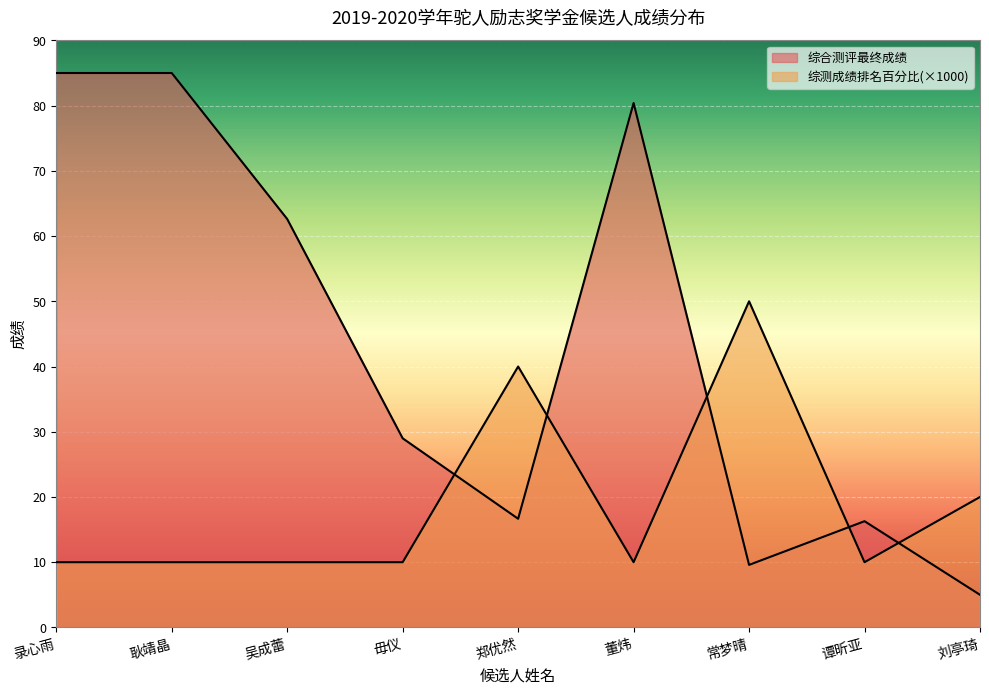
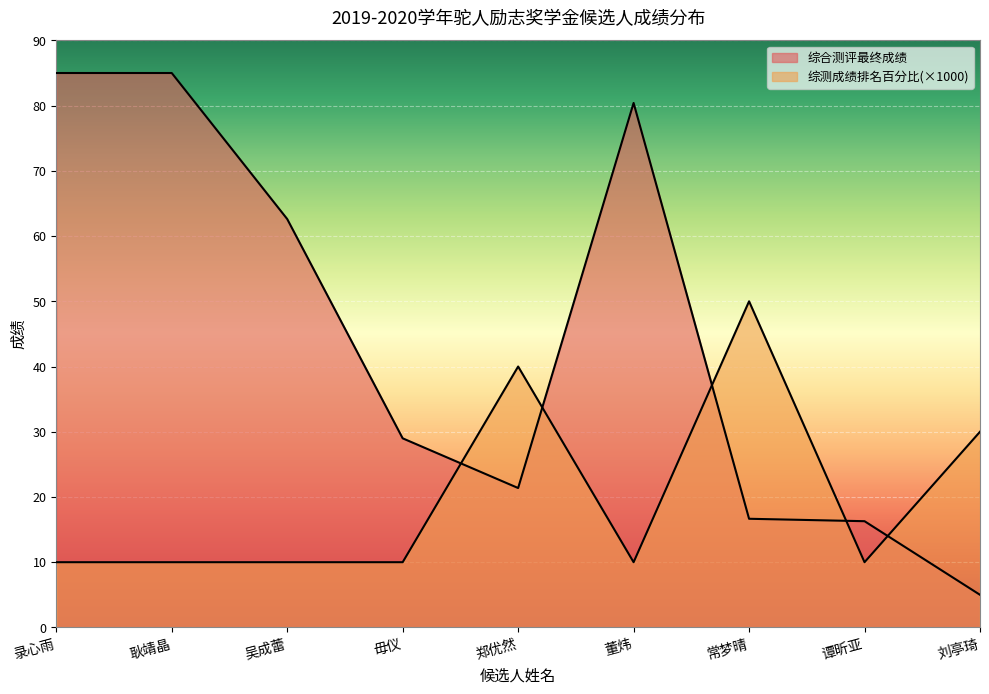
综合测评最终成绩, 郑优然: 17 -> 21
综合测评最终成绩, 常梦晴: 10 -> 17
综测成绩排名百分比(×1000), 刘亭琦: 20 -> 30
